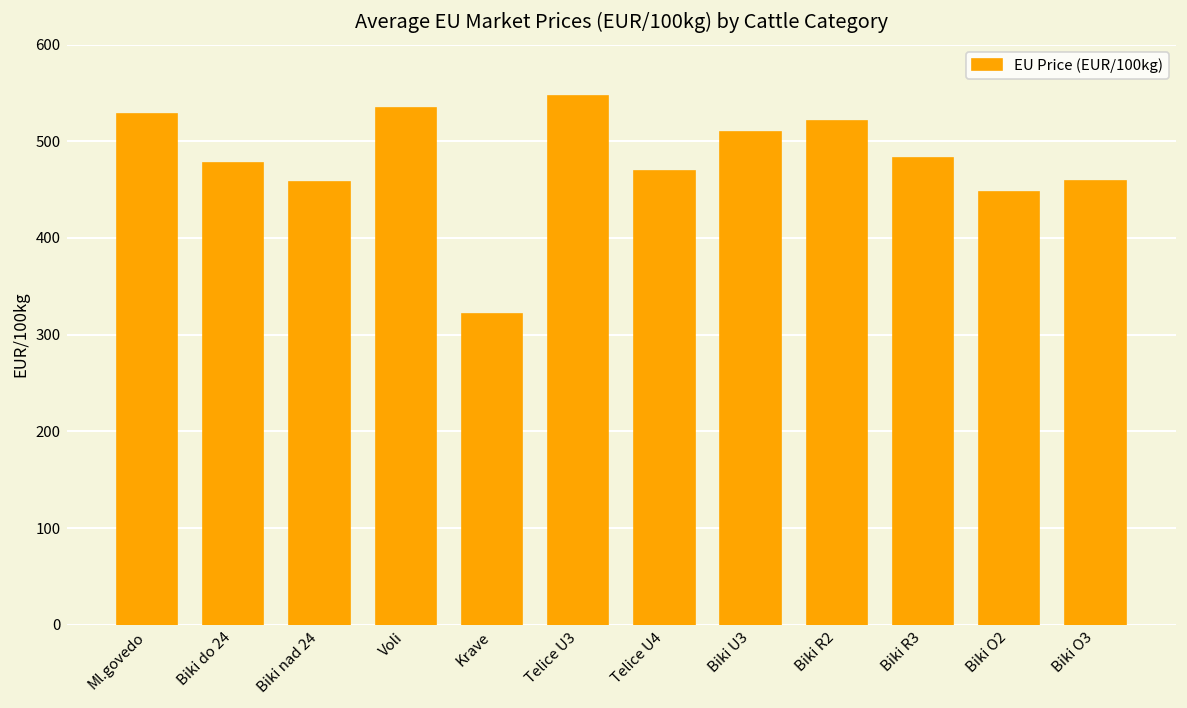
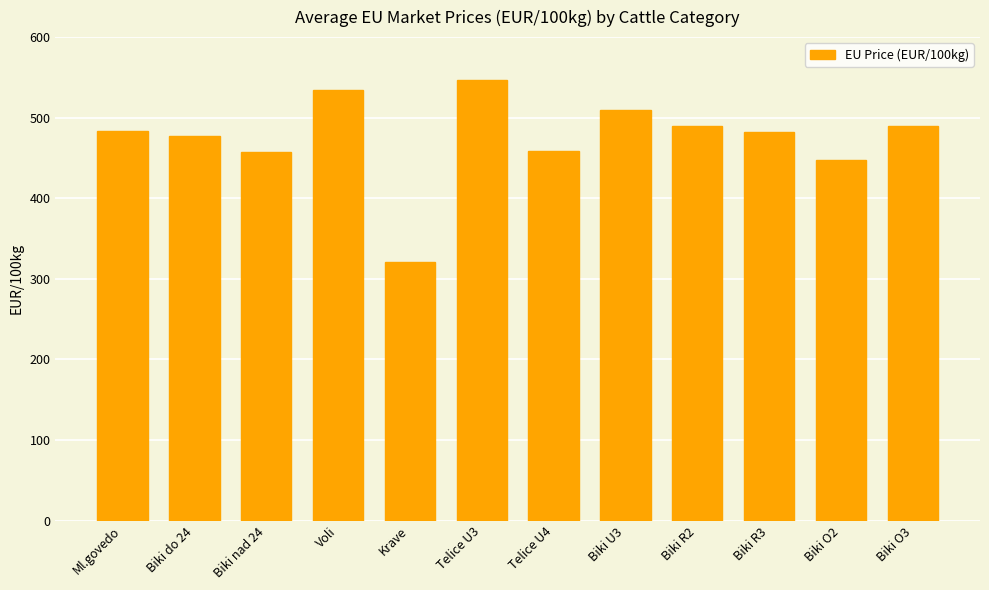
Ml.govedo: 530 -> 480
Telice U4: 470 -> 460
Biki R2: 520 -> 490
Biki O3: 460 -> 490
